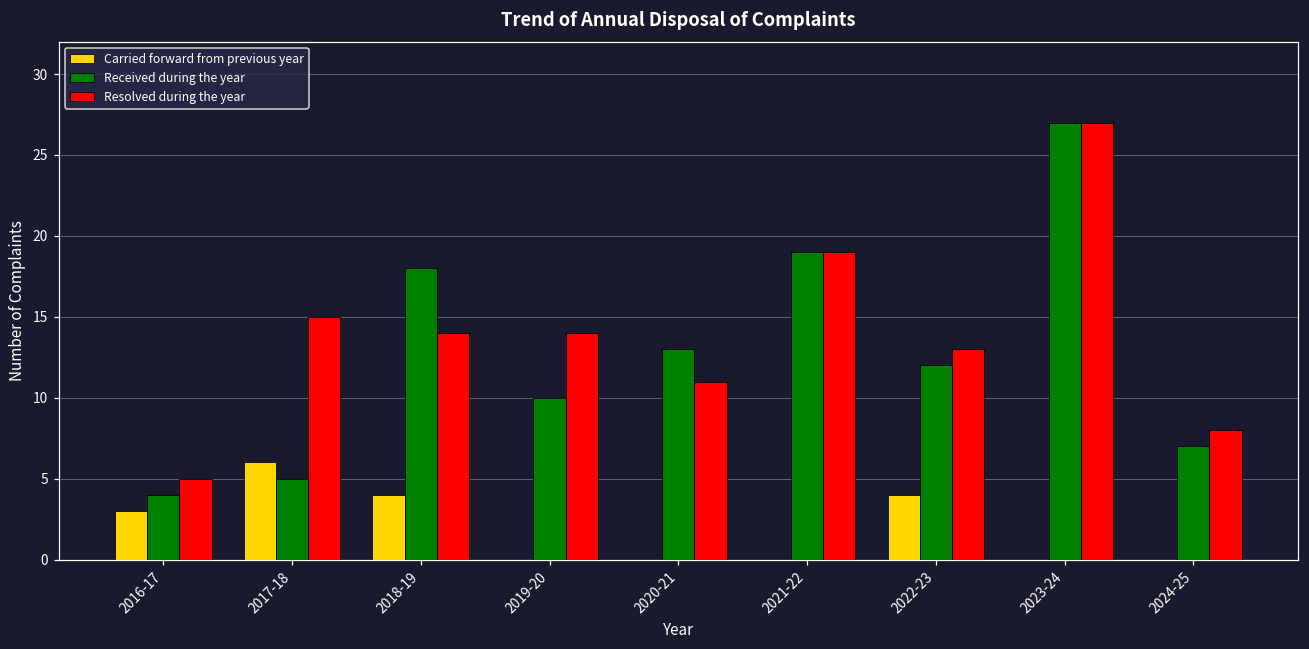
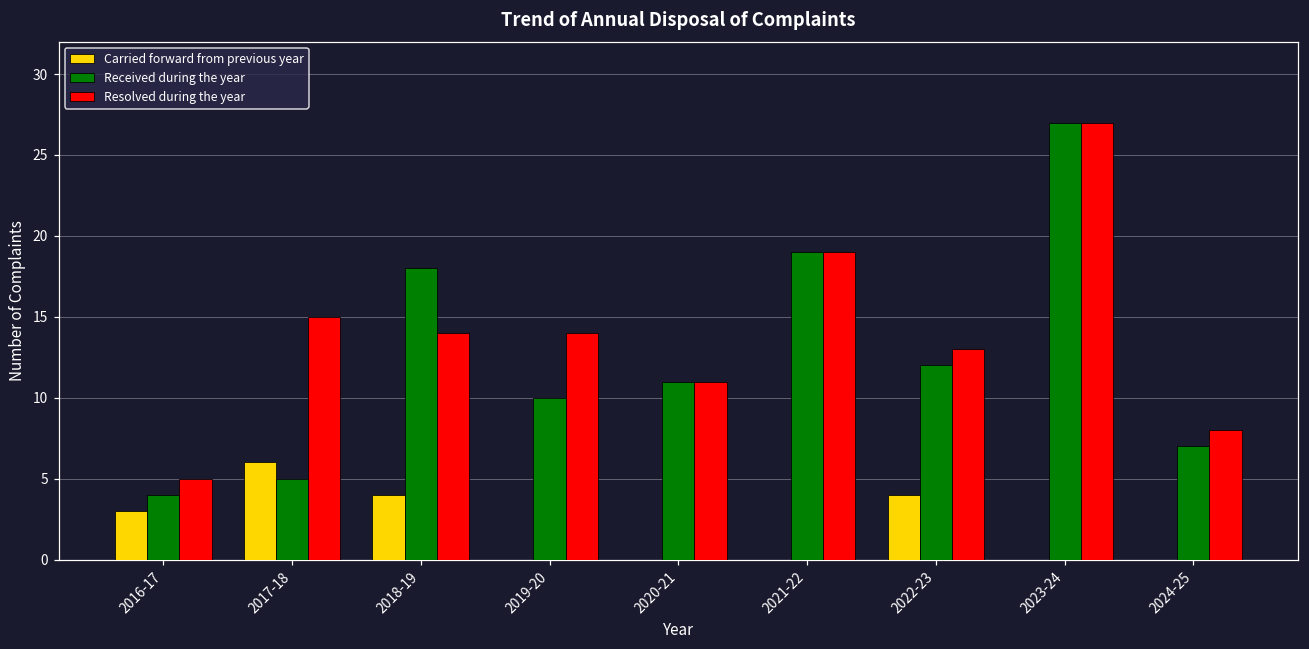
Received during the year, 2020-21: 13 -> 11
